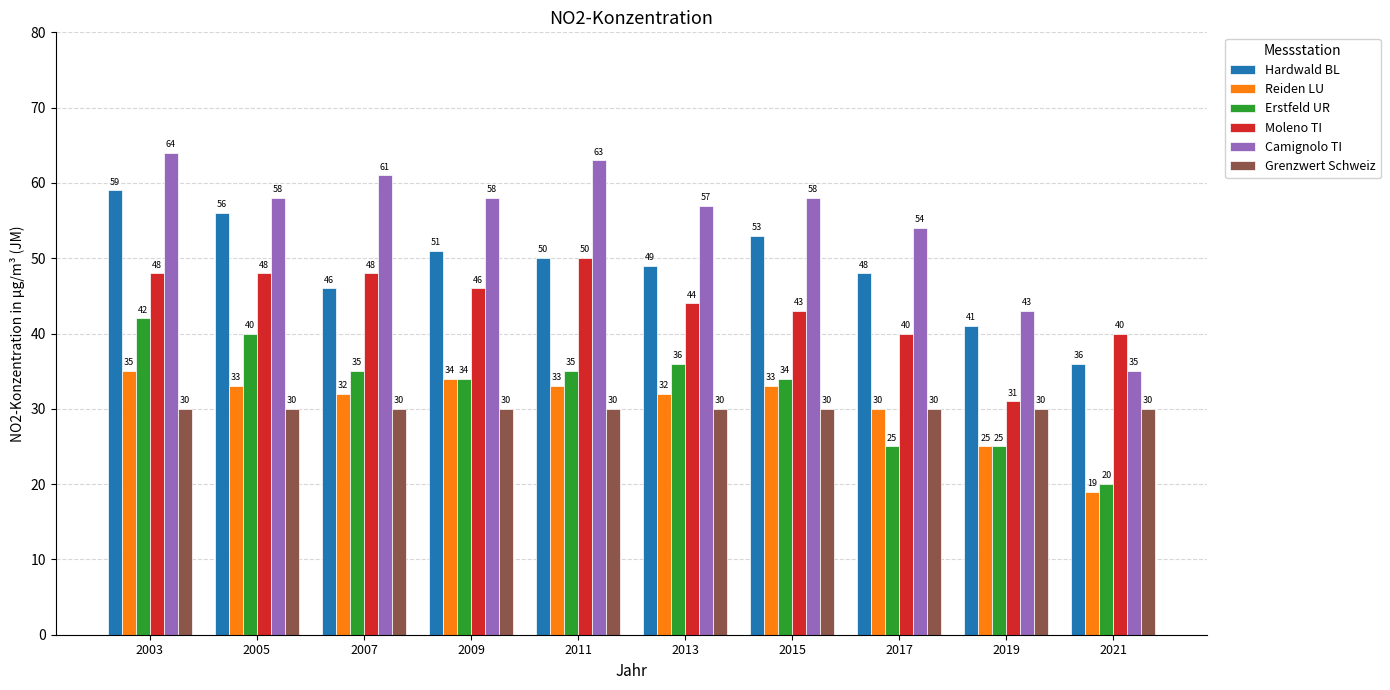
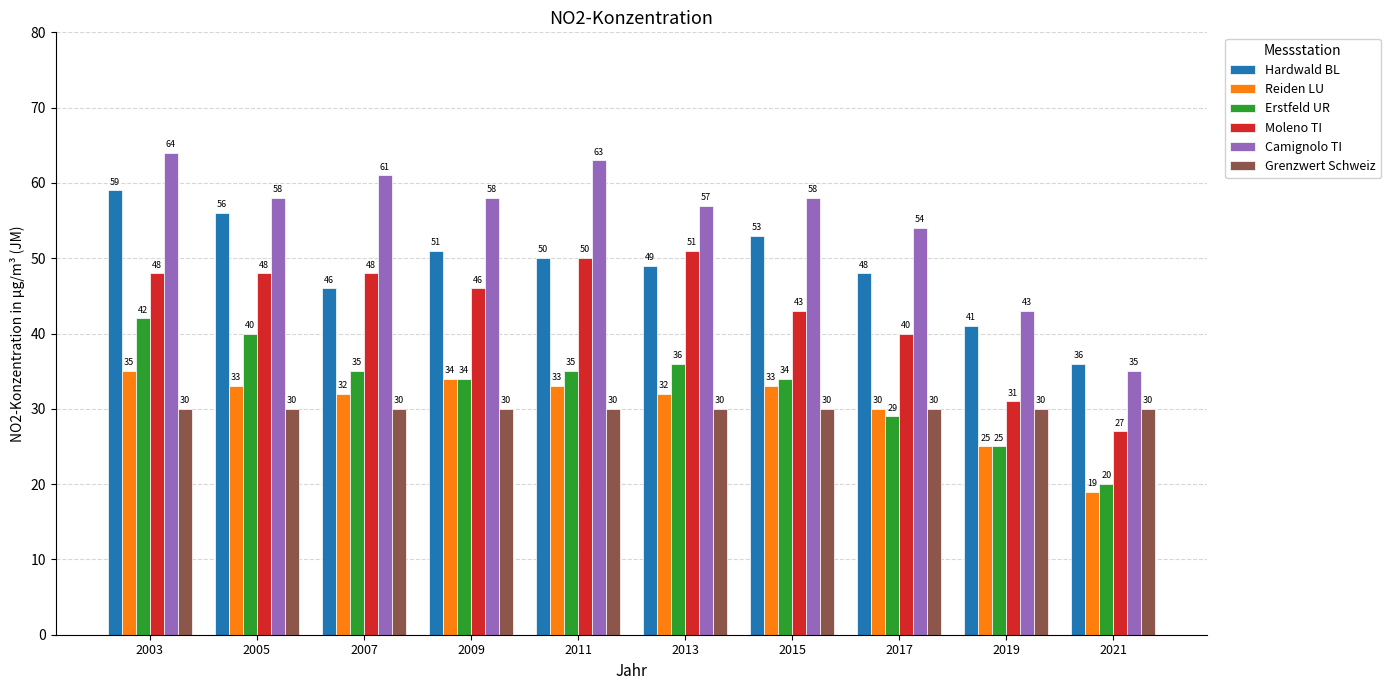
Moleno TI, 2013: 44 -> 51
Erstfeld UR, 2017: 25 -> 29
Moleno TI, 2021: 40 -> 27
